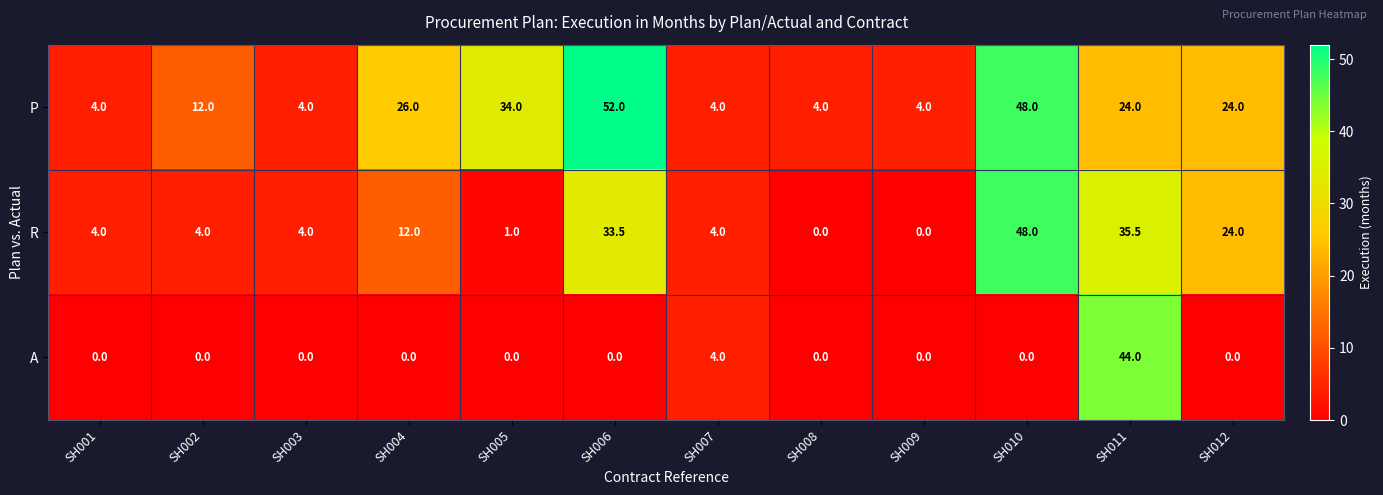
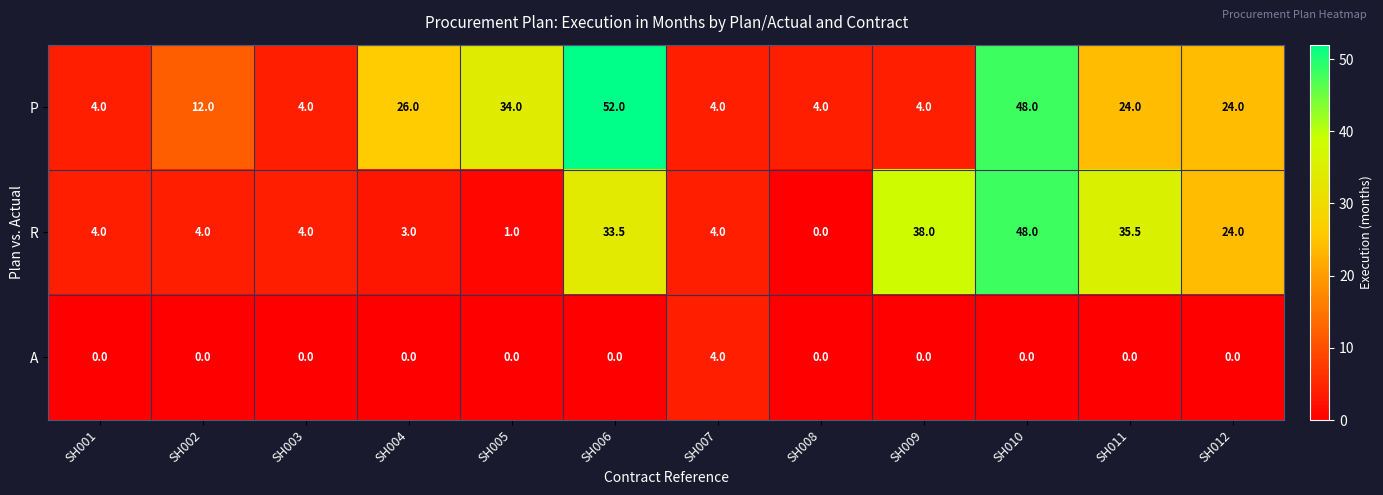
R, SH004: 12.0 -> 3.0
R, SH009: 0.0 -> 38.0
A, SH011: 44.0 -> 0.0
